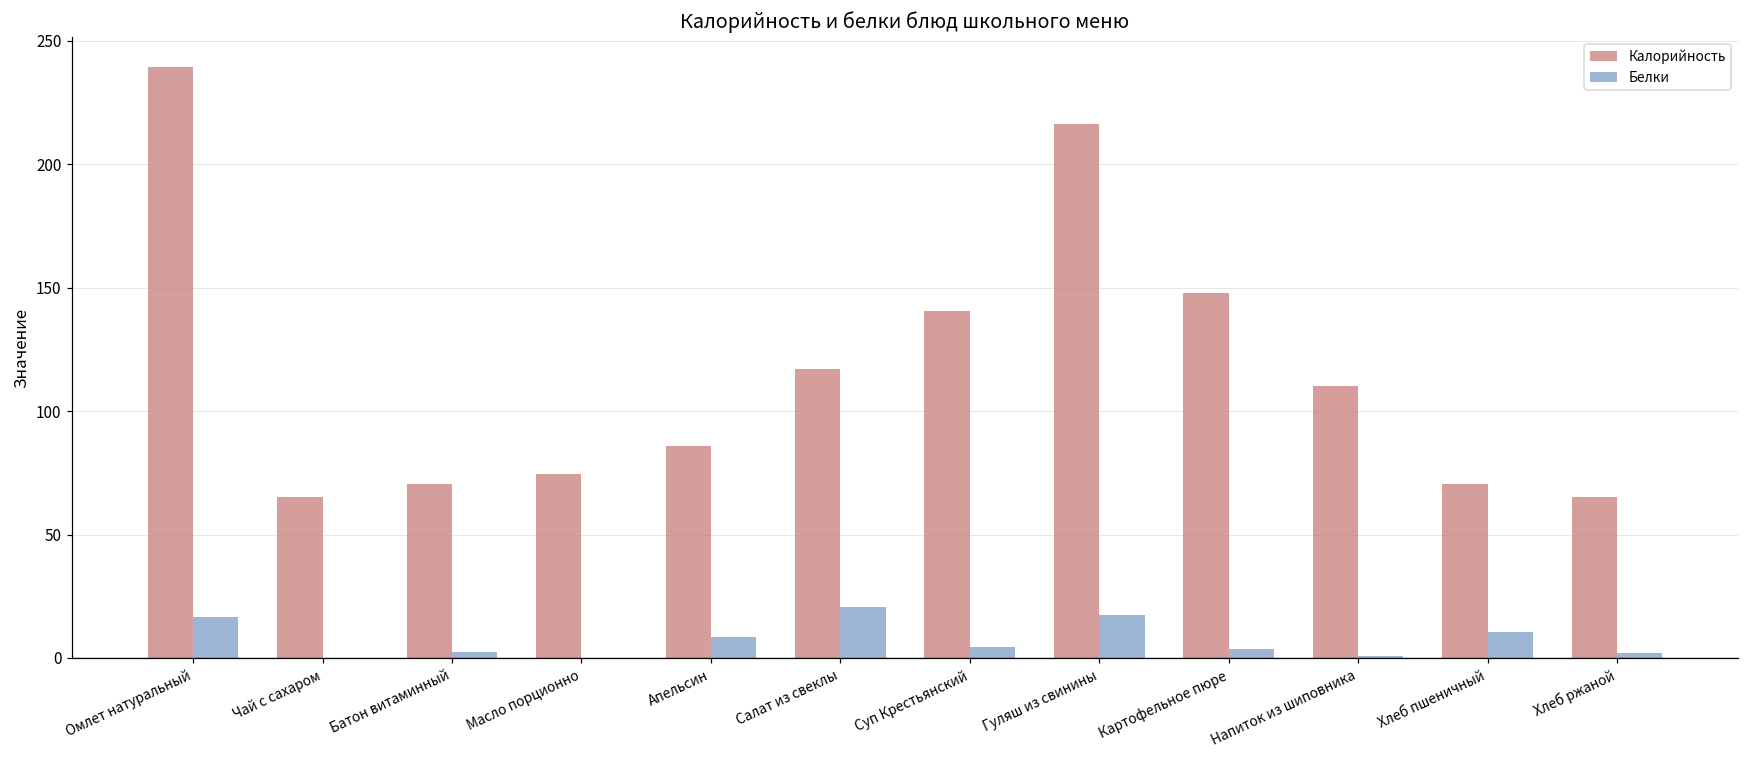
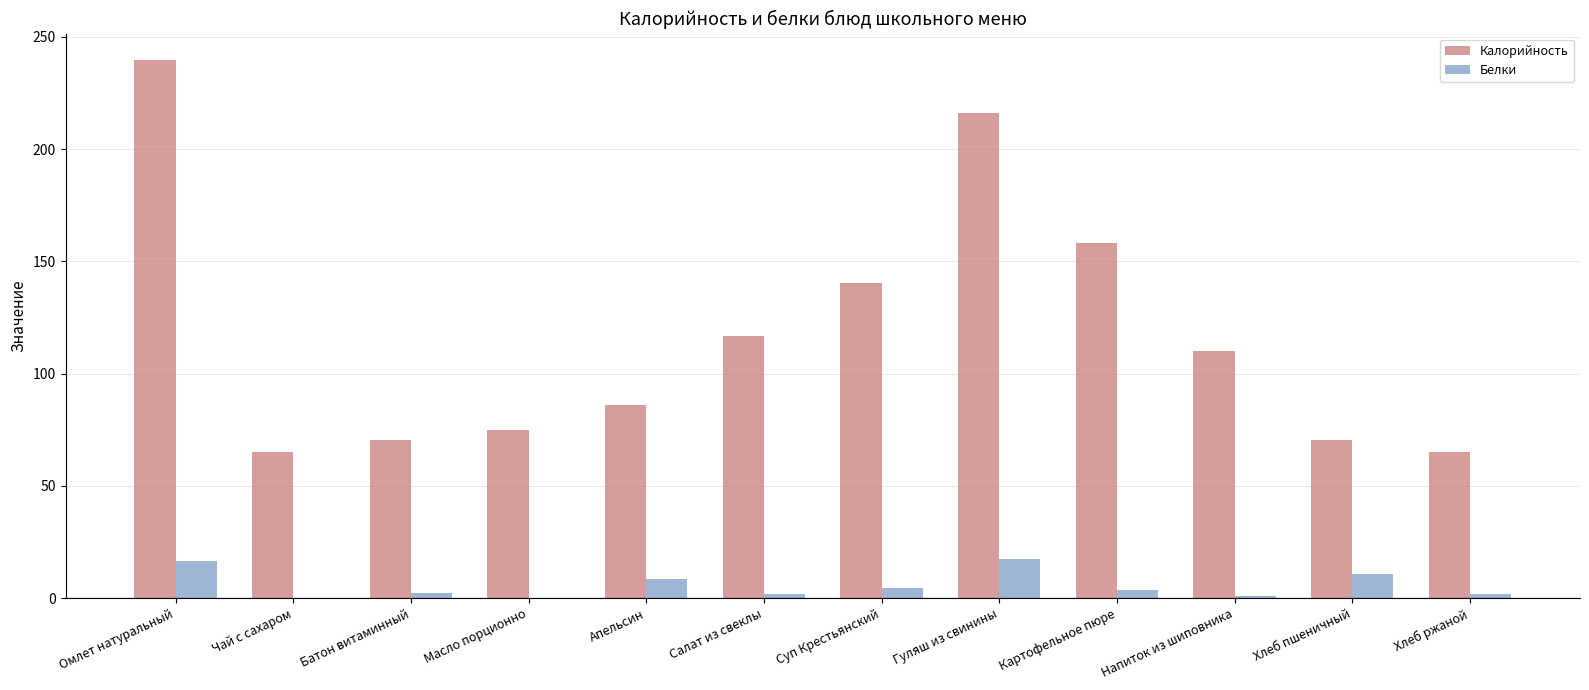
Белки, Салат из свеклы: 21 -> 2
Калорийность, Картофельное пюре: 148 -> 158
